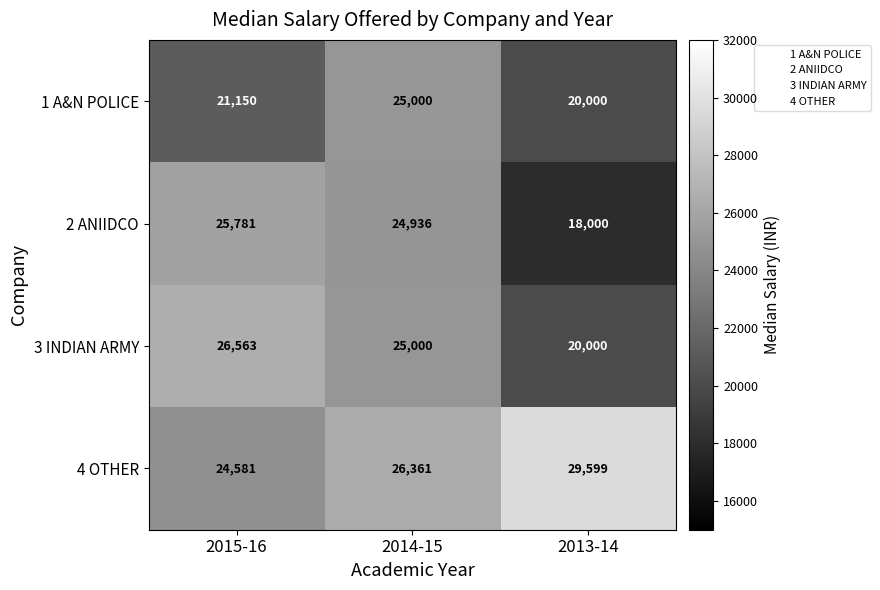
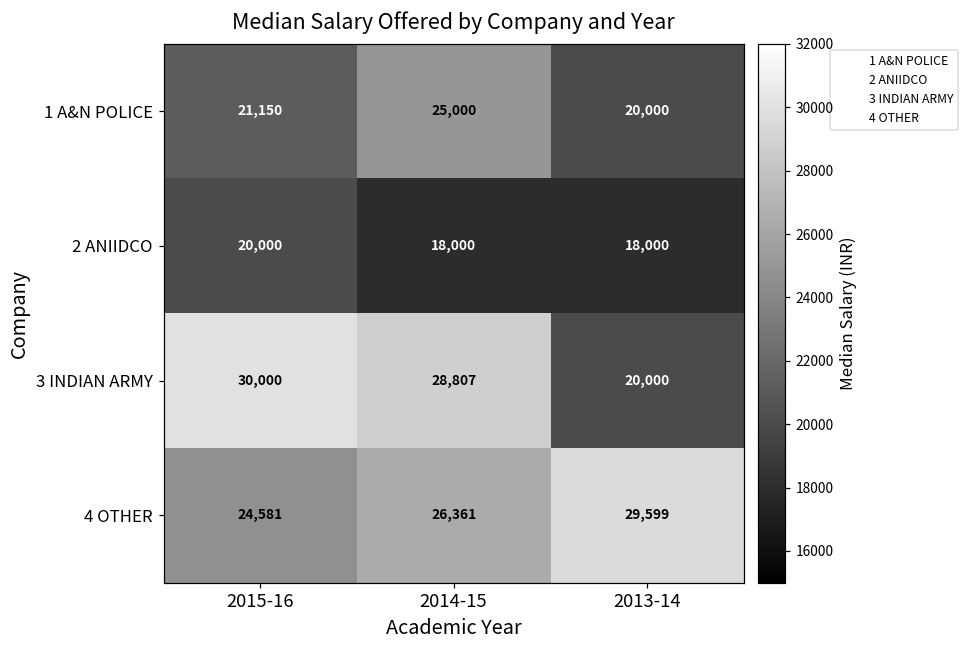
2 ANIIDCO, 2015-16: 25,781 -> 20,000
2 ANIIDCO, 2014-15: 24,936 -> 18,000
3 INDIAN ARMY, 2015-16: 26,563 -> 30,000
3 INDIAN ARMY, 2014-15: 25,000 -> 28,807
